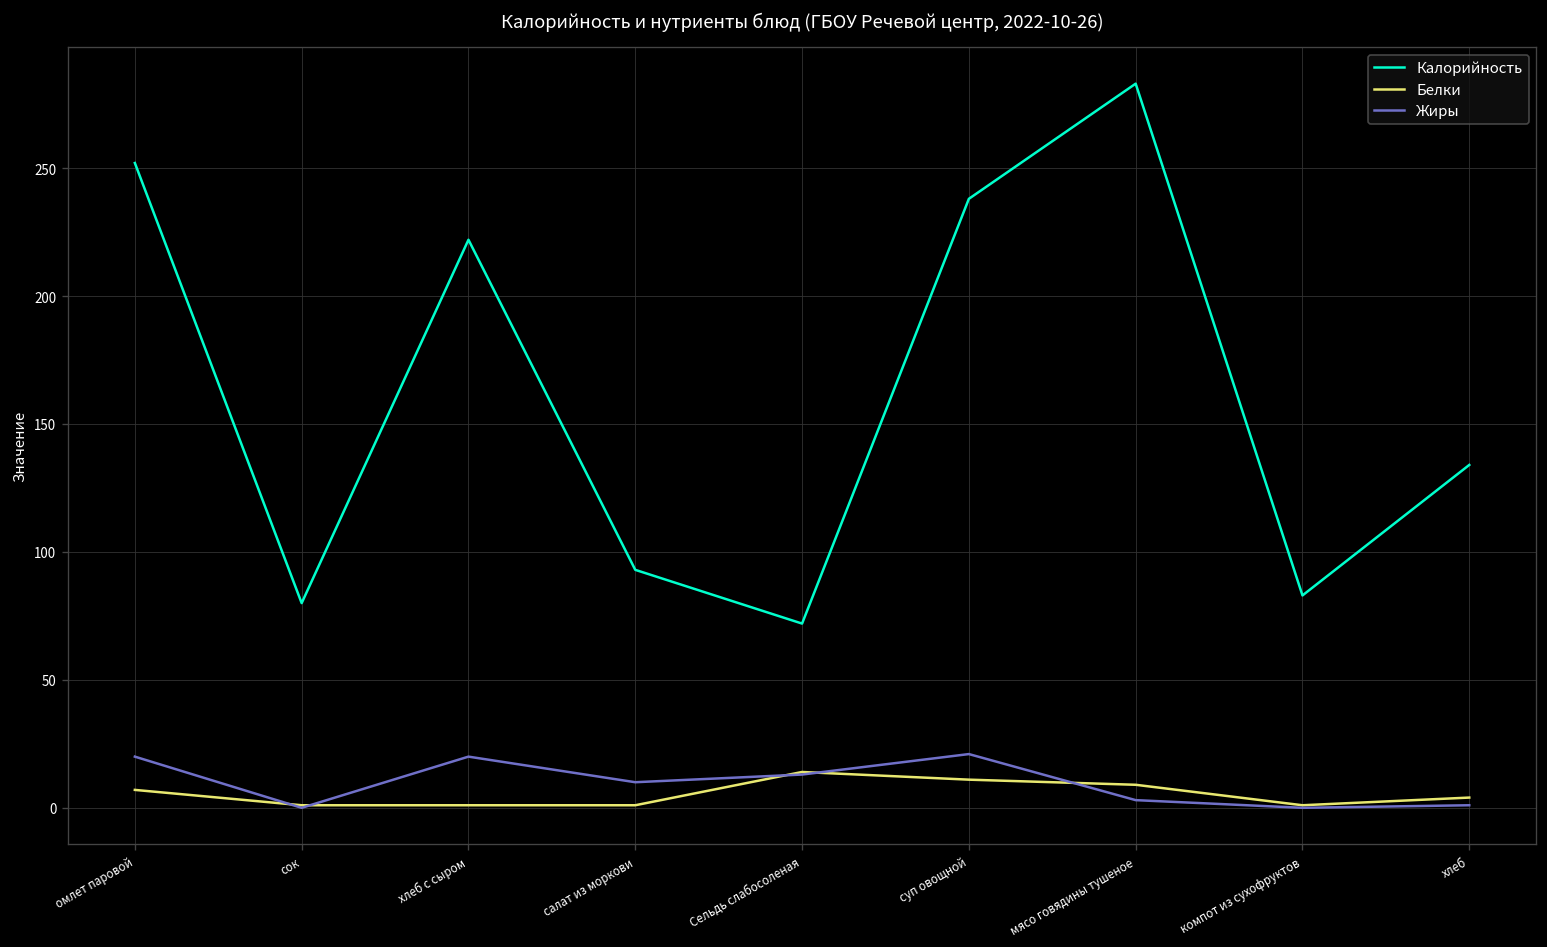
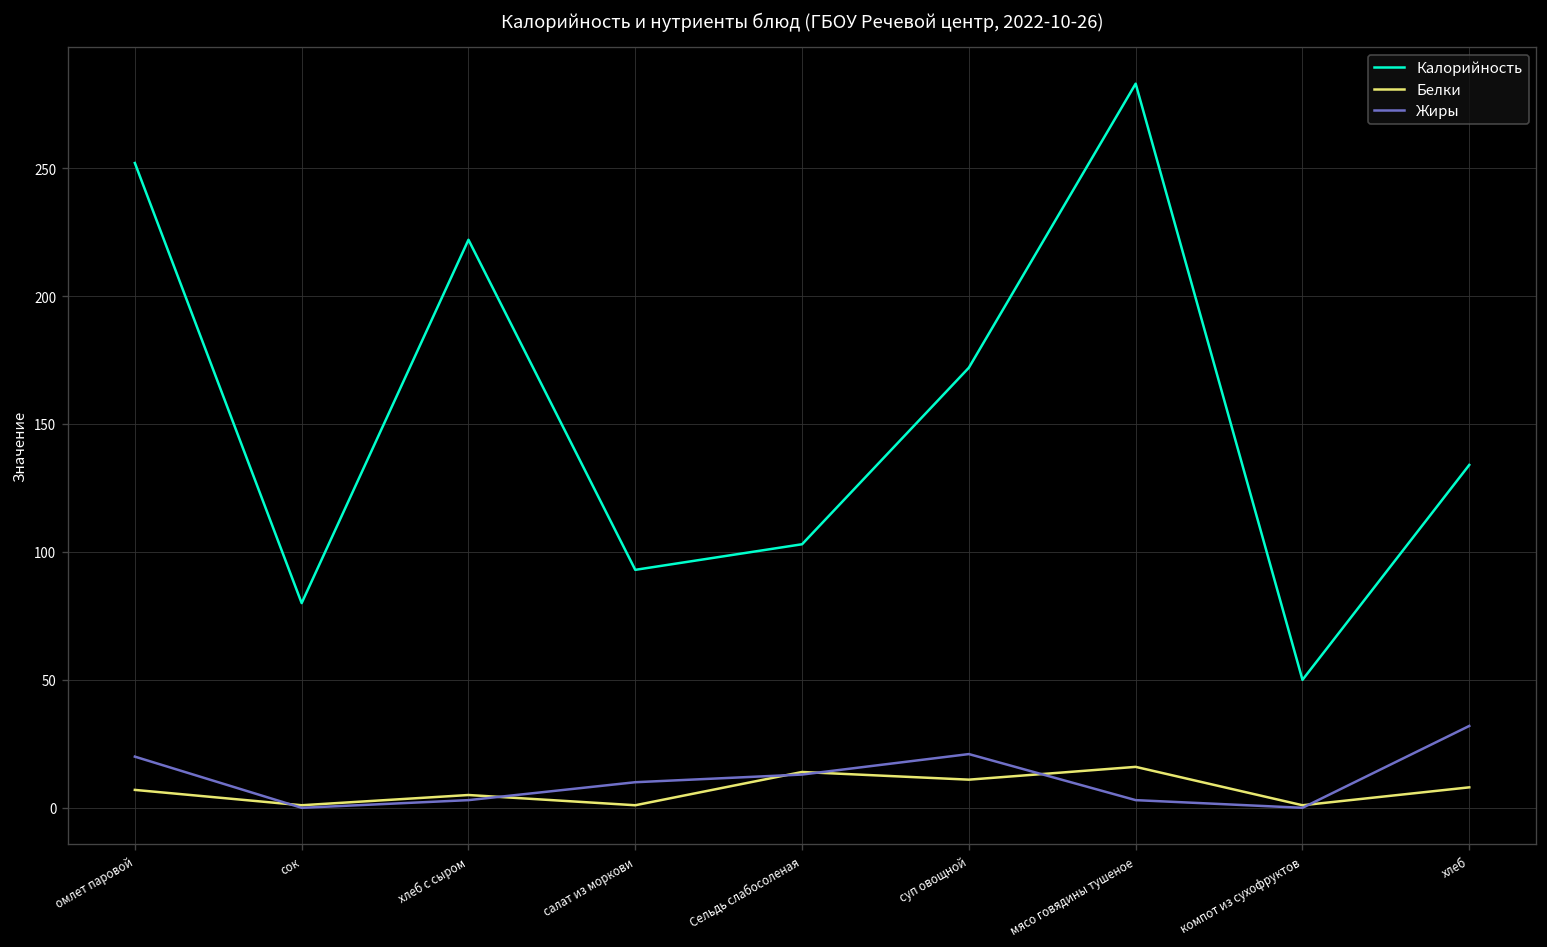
Белки, хлеб с сыром: 1 -> 5
Жиры, хлеб с сыром: 20 -> 3
Калорийность, Сельдь слабосоленая: 72 -> 103
Калорийность, суп овощной: 238 -> 172
Белки, мясо говядины тушеное: 9 -> 16
Калорийность, компот из сухофруктов: 83 -> 50
Белки, хлеб: 4 -> 8
Жиры, хлеб: 1 -> 32
